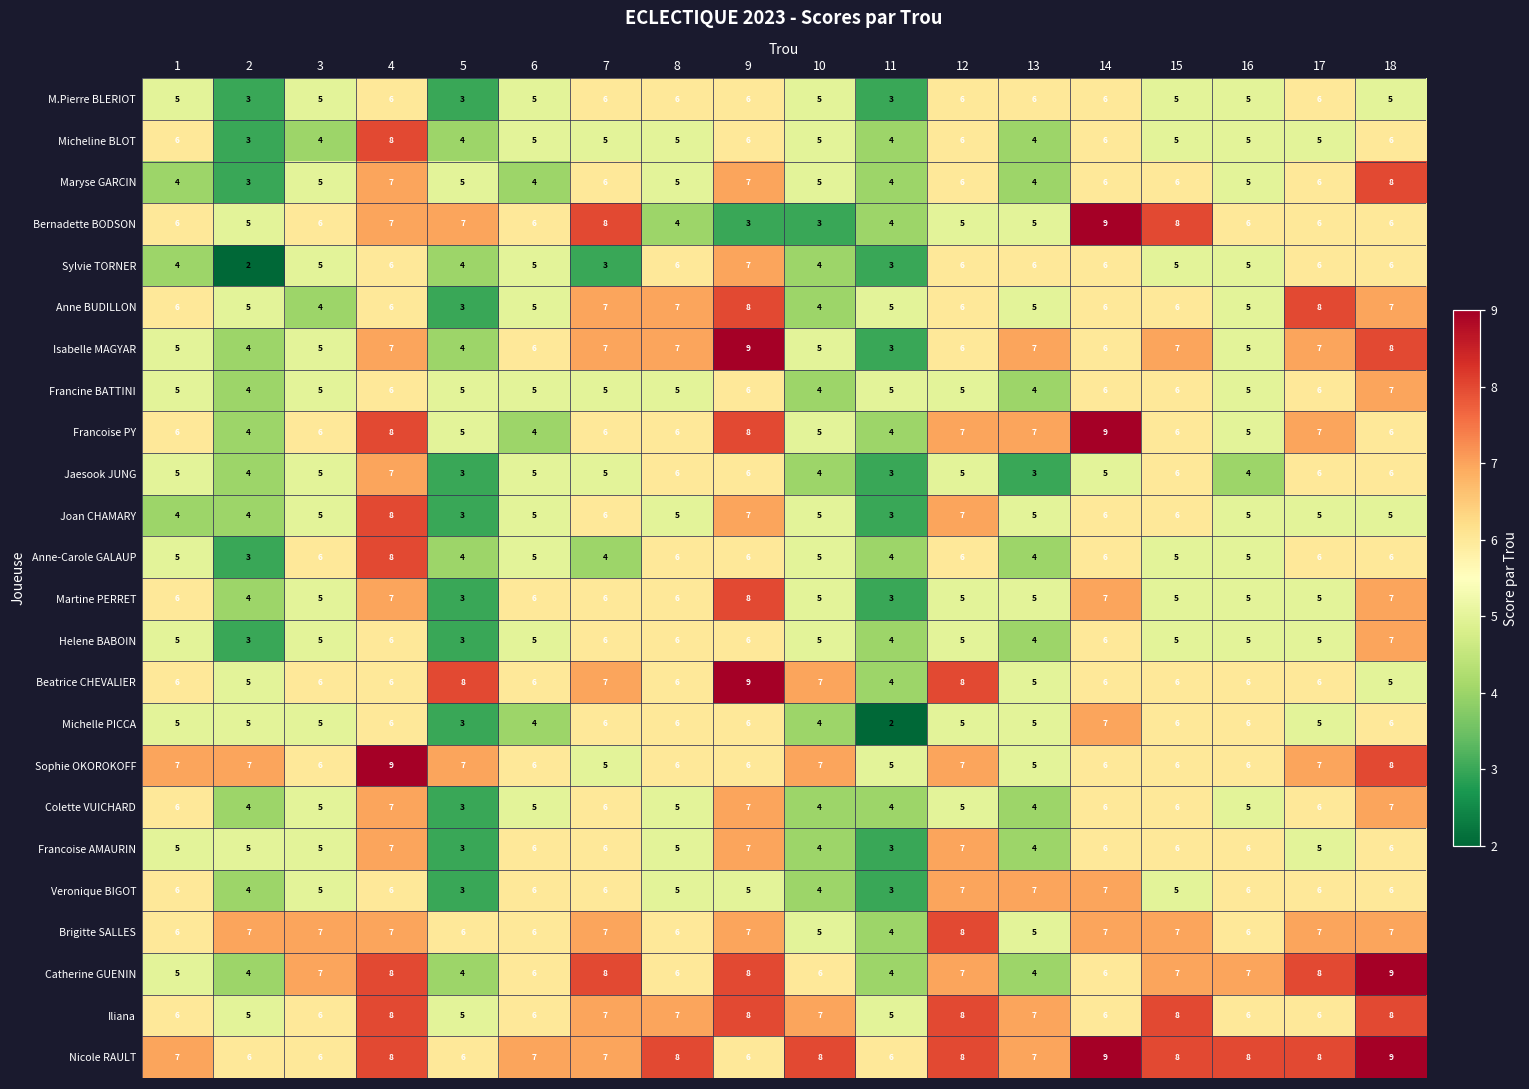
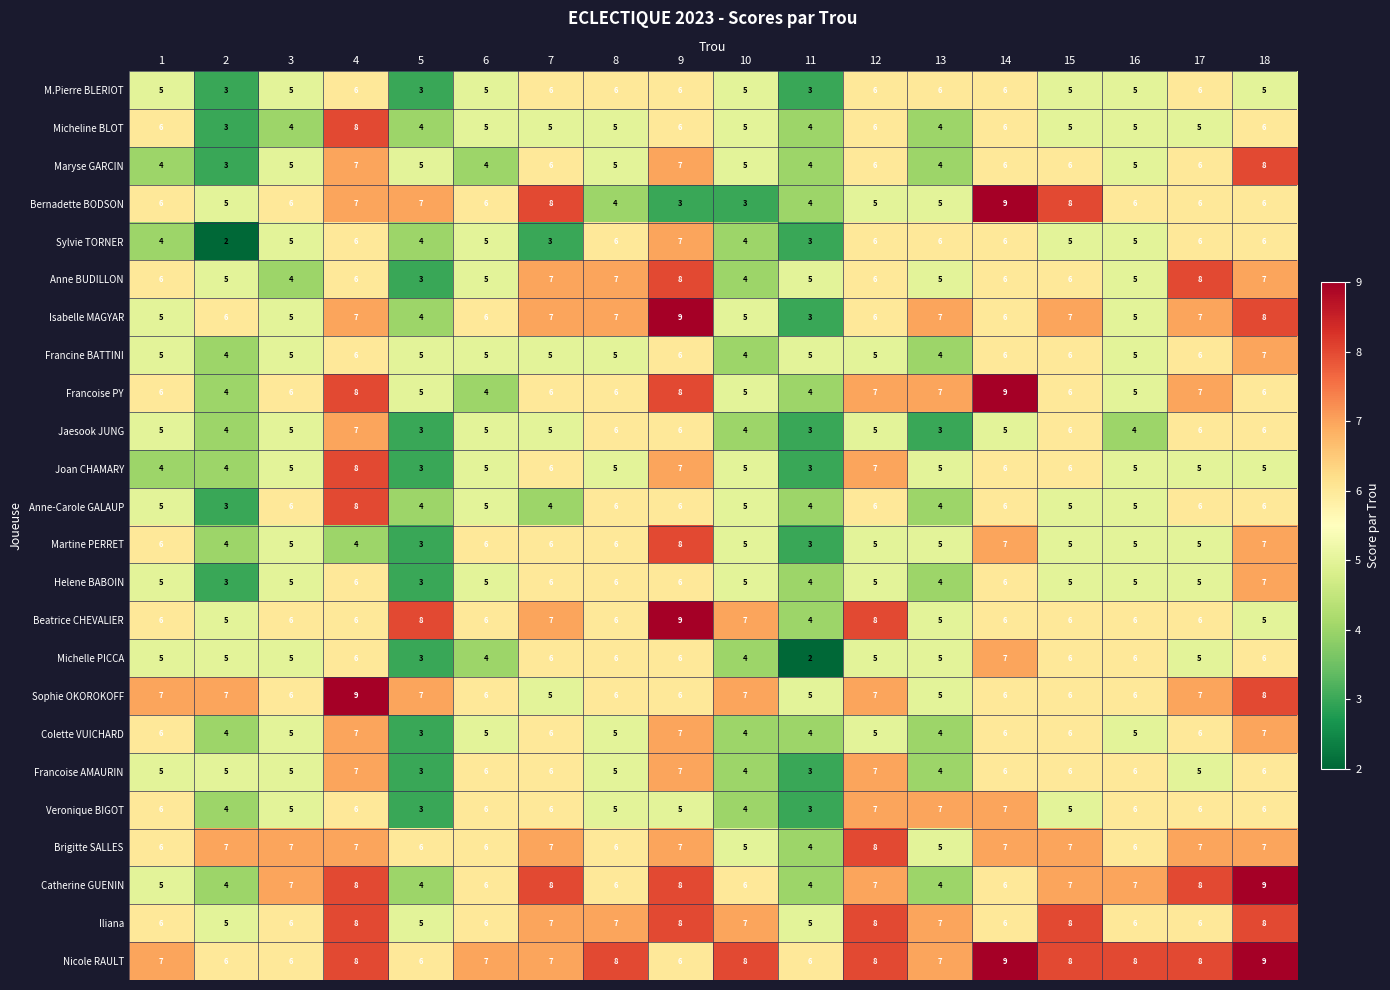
Isabelle MAGYAR, 2: 4 -> 6
Martine PERRET, 4: 7 -> 4
